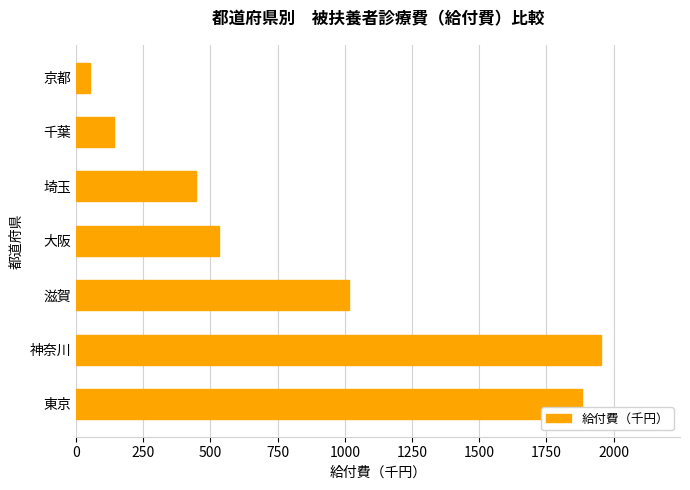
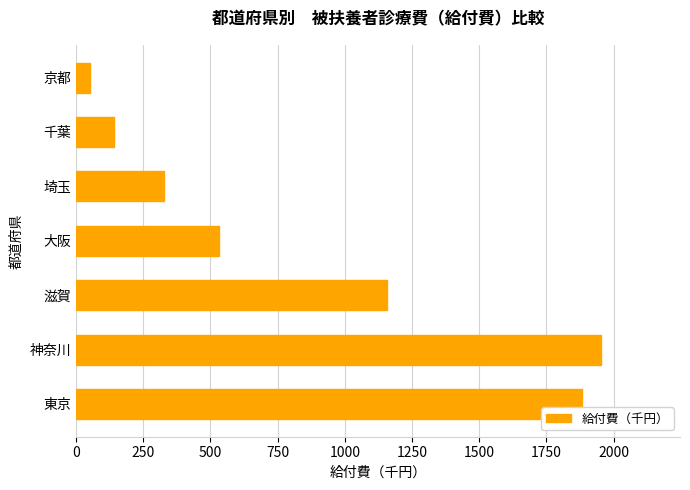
埼玉: 450 -> 330
滋賀: 1020 -> 1160
